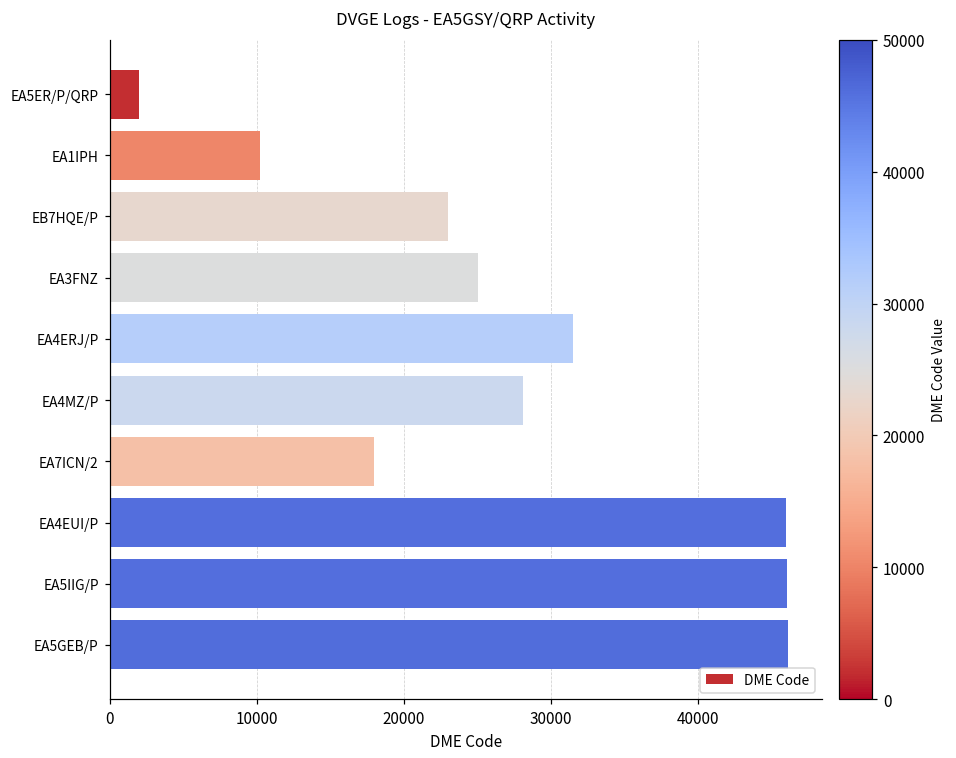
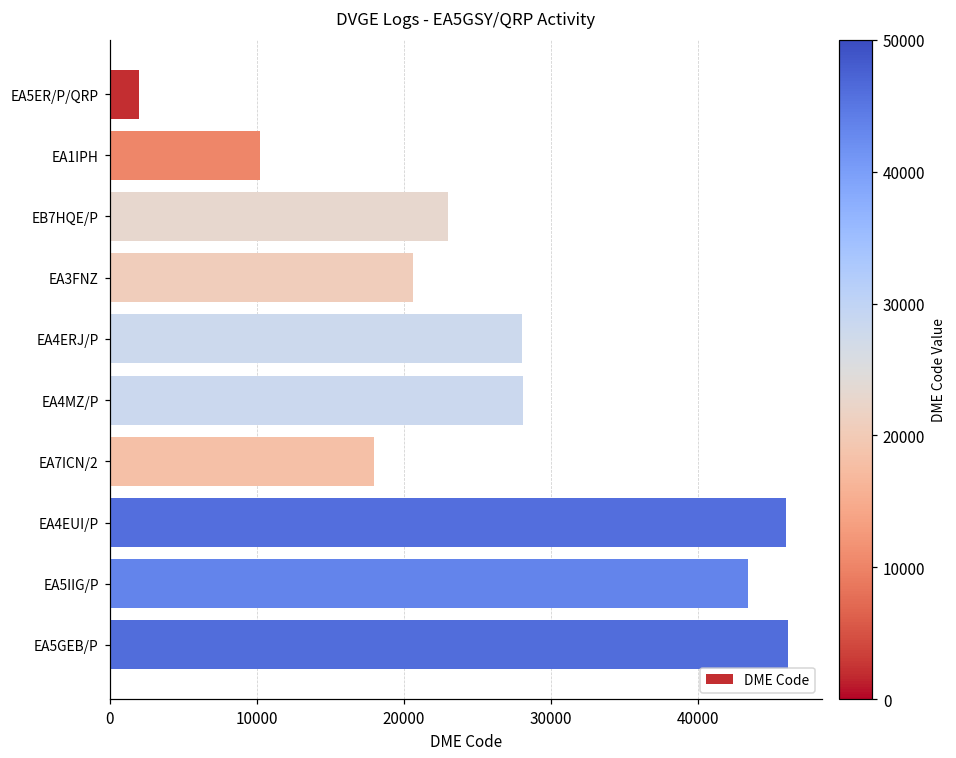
EA3FNZ: 25000 -> 20700
EA4ERJ/P: 31500 -> 28000
EA5IIG/P: 46000 -> 43400
